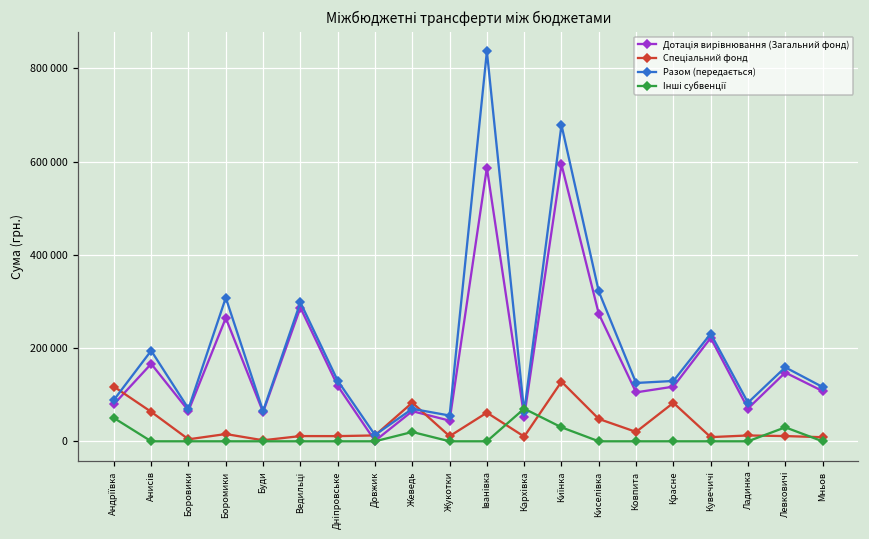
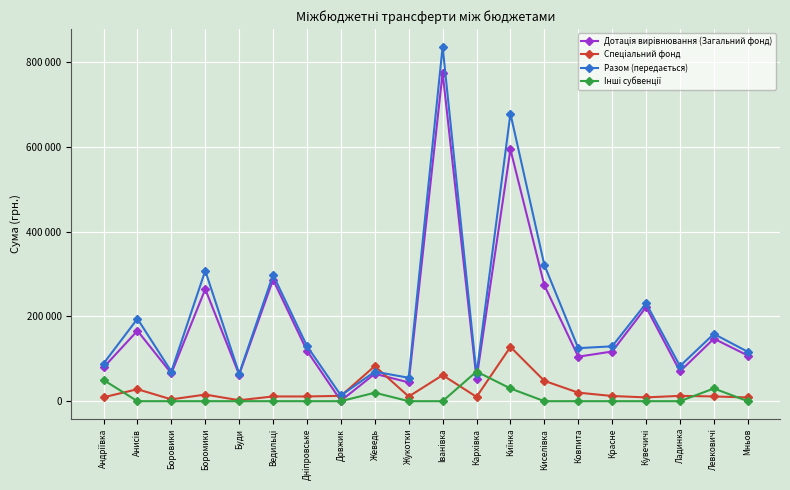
Спеціальний фонд, Андріївка: 120000 -> 10000
Спеціальний фонд, Анисів: 60000 -> 30000
Дотація вирівнювання (Загальний фонд), Іванівка: 590000 -> 780000
Спеціальний фонд, Красне: 80000 -> 10000
